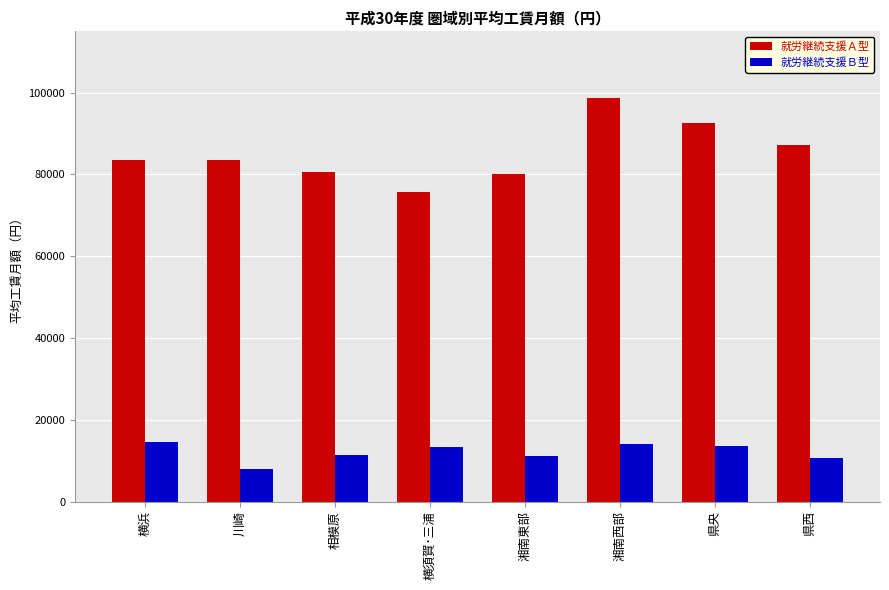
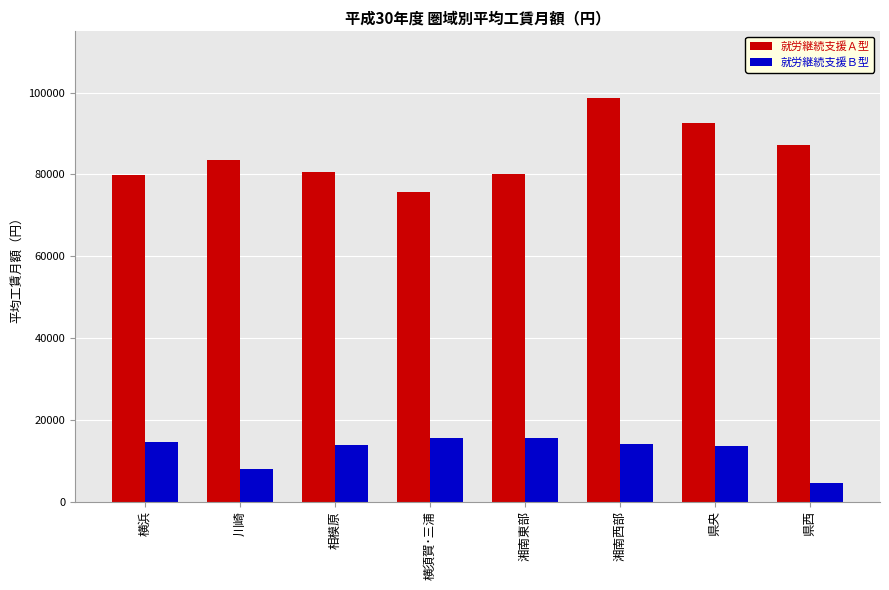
就労継続支援Ａ型, 横浜: 84000 -> 80000
就労継続支援Ｂ型, 相模原: 11000 -> 14000
就労継続支援Ｂ型, 横須賀･三浦: 13000 -> 16000
就労継続支援Ｂ型, 湘南東部: 11000 -> 16000
就労継続支援Ｂ型, 県西: 11000 -> 5000
